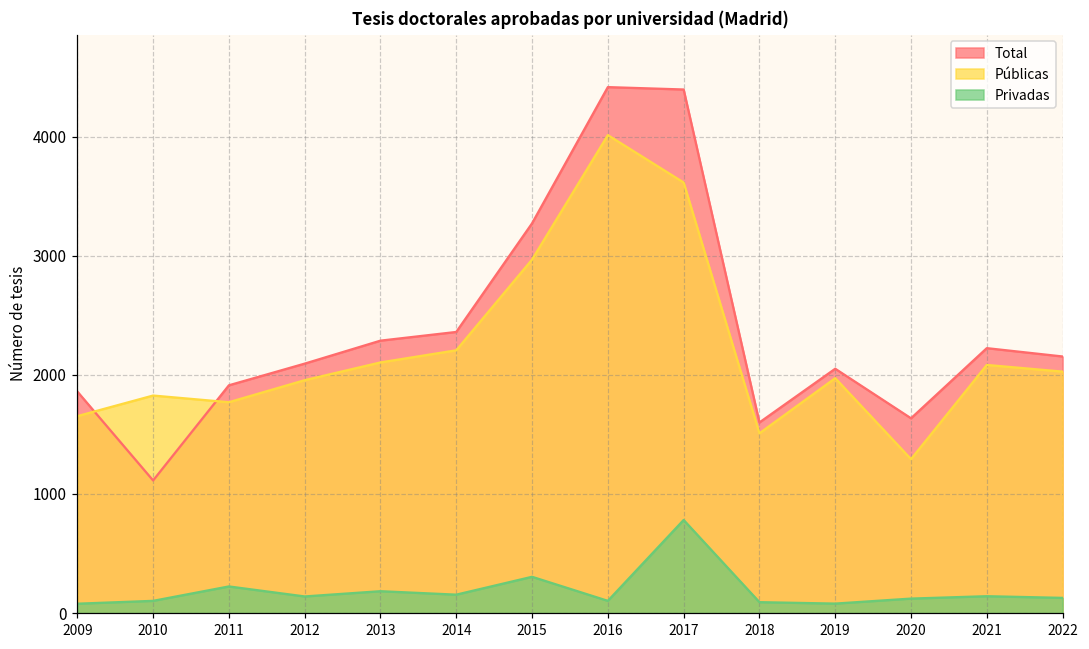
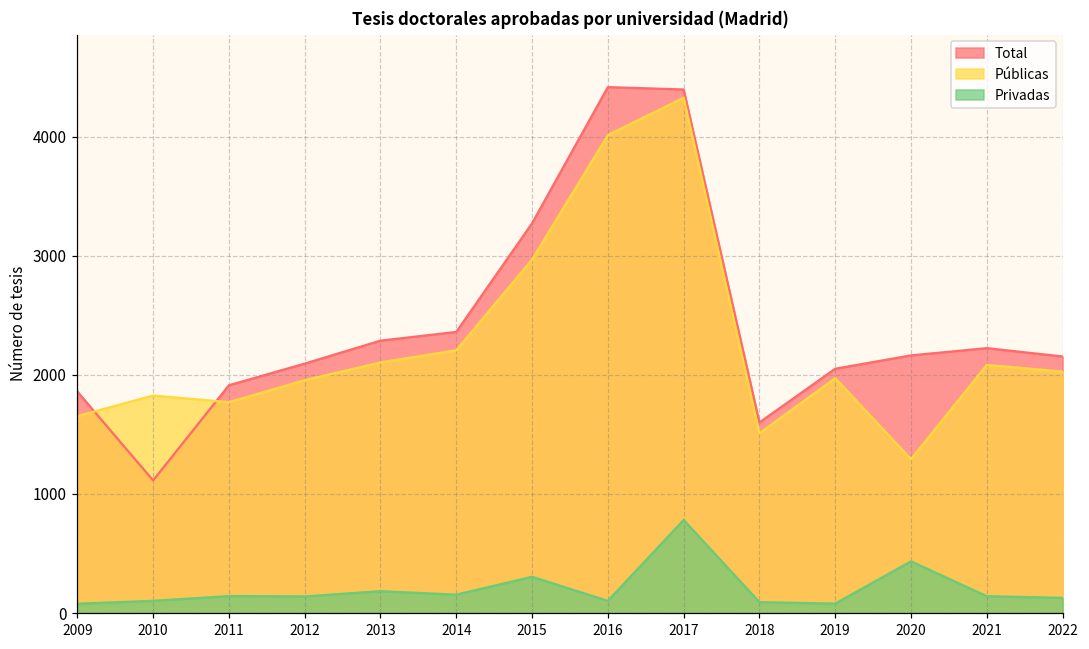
Privadas, 2011: 220 -> 140
Públicas, 2017: 3620 -> 4330
Total, 2020: 1640 -> 2160
Privadas, 2020: 120 -> 430
